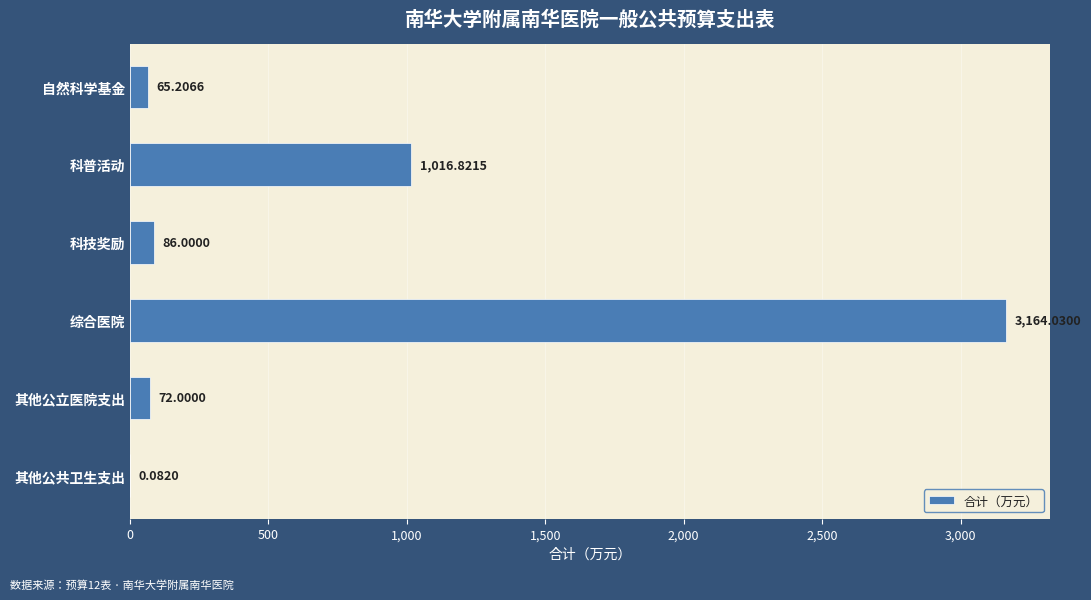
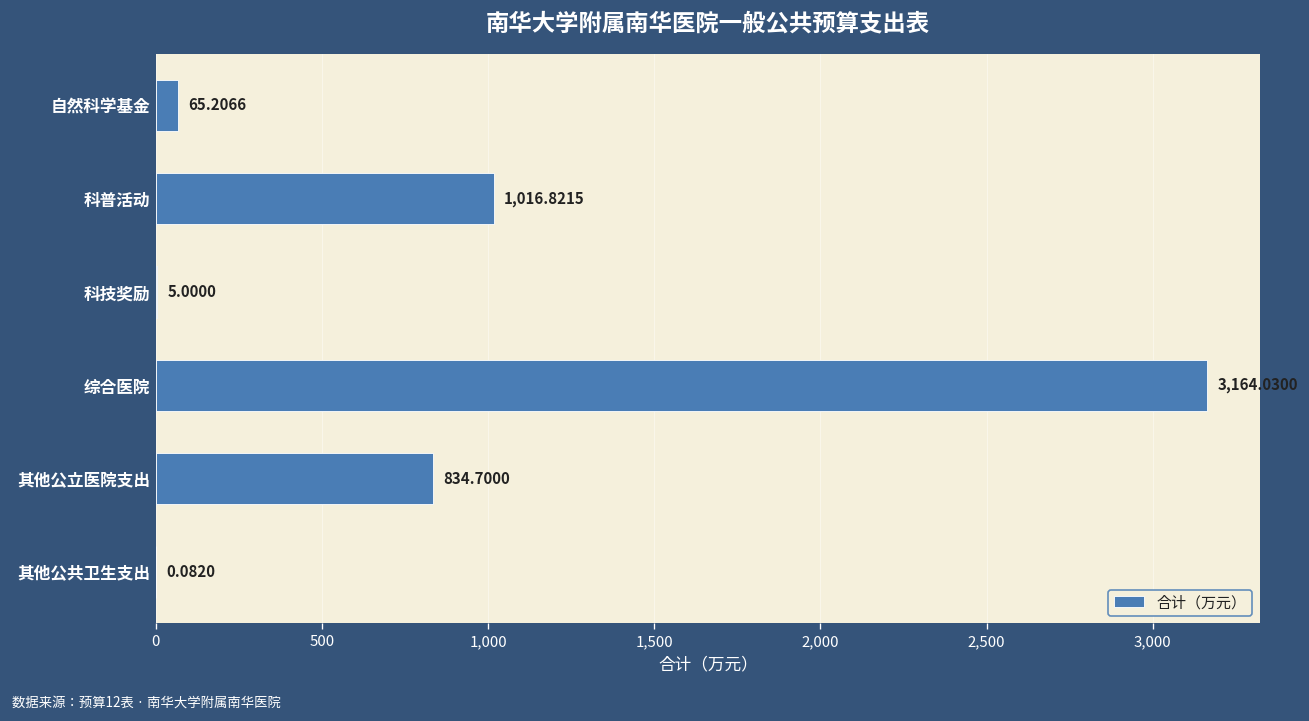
科技奖励: 86.0000 -> 5.0000
其他公立医院支出: 72.0000 -> 834.7000
